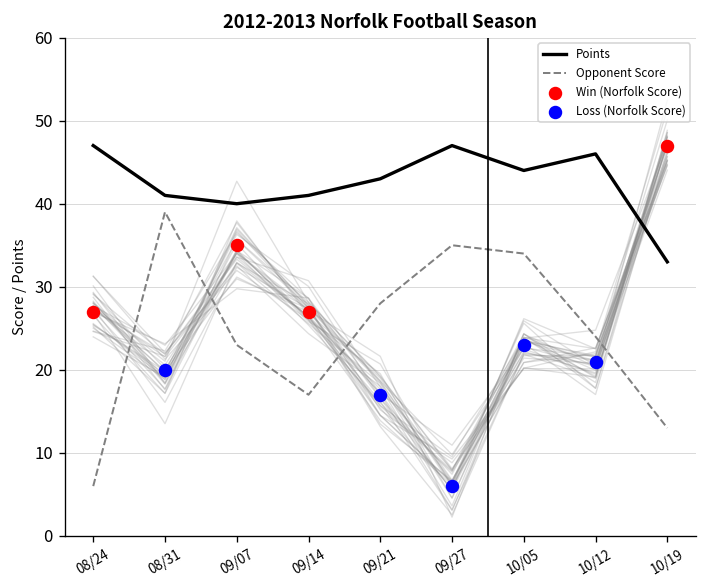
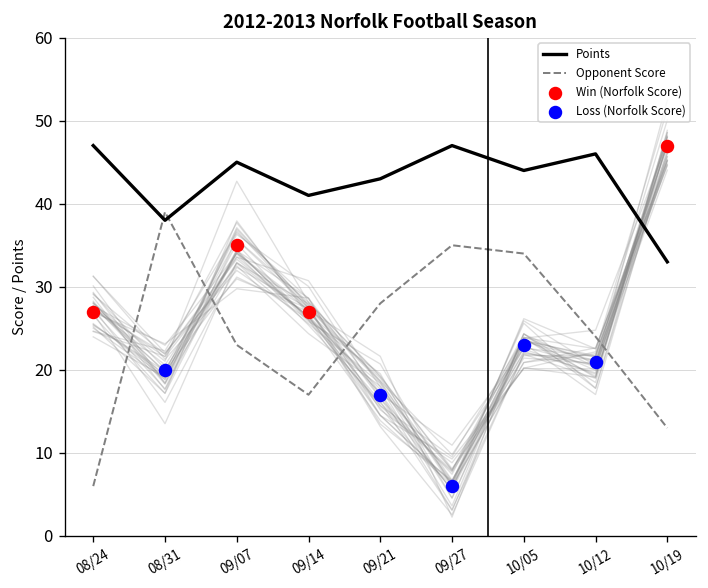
Points, 08/31: 41 -> 38
Points, 09/07: 40 -> 45
